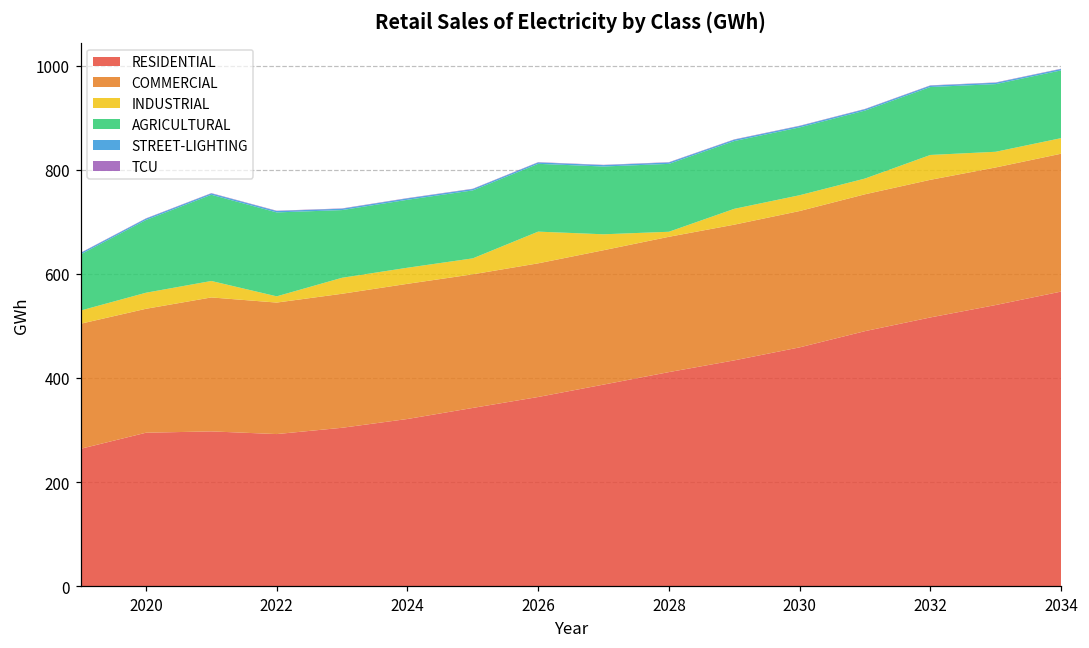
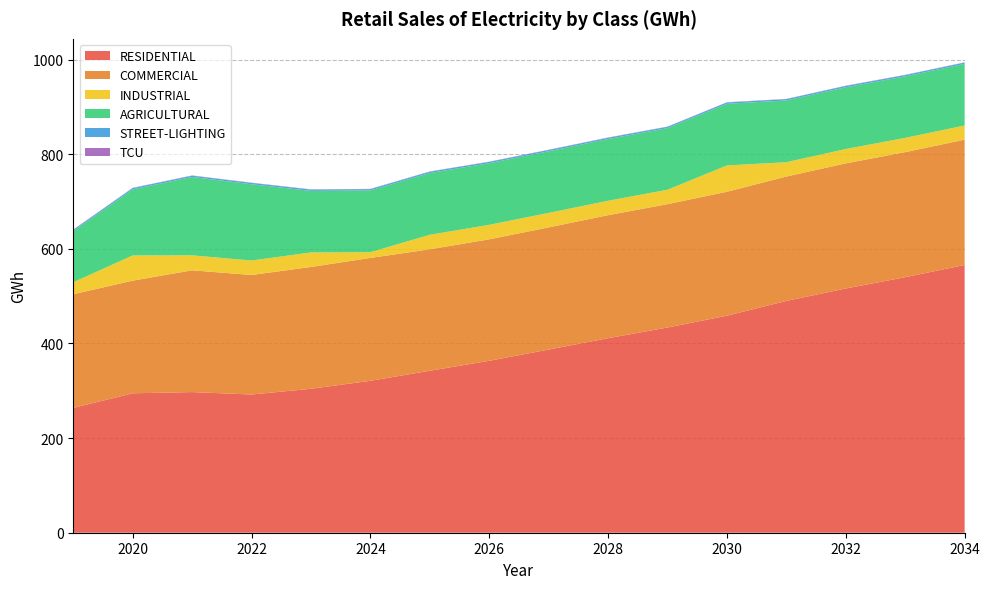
INDUSTRIAL, 2020: 30 -> 50
INDUSTRIAL, 2022: 10 -> 30
INDUSTRIAL, 2024: 30 -> 10
INDUSTRIAL, 2026: 60 -> 30
INDUSTRIAL, 2028: 10 -> 30
INDUSTRIAL, 2030: 30 -> 60
INDUSTRIAL, 2032: 50 -> 30
